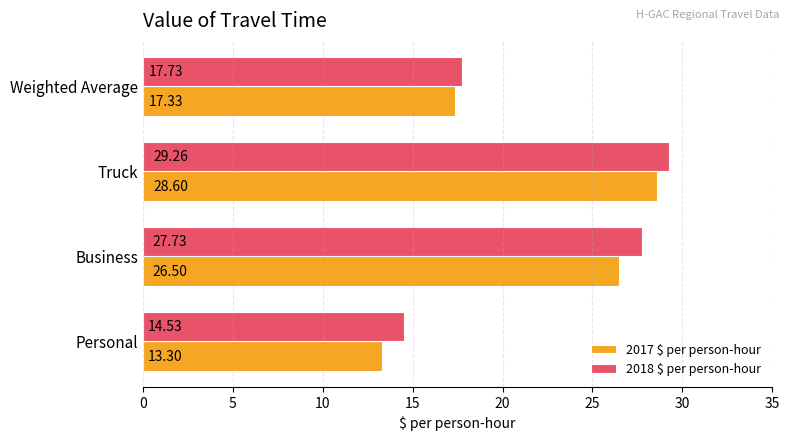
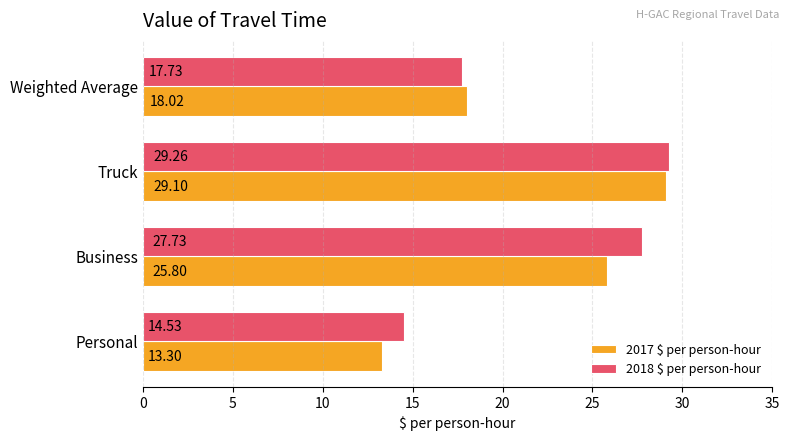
2017 $ per person-hour, Weighted Average: 17.33 -> 18.02
2017 $ per person-hour, Truck: 28.60 -> 29.10
2017 $ per person-hour, Business: 26.50 -> 25.80
